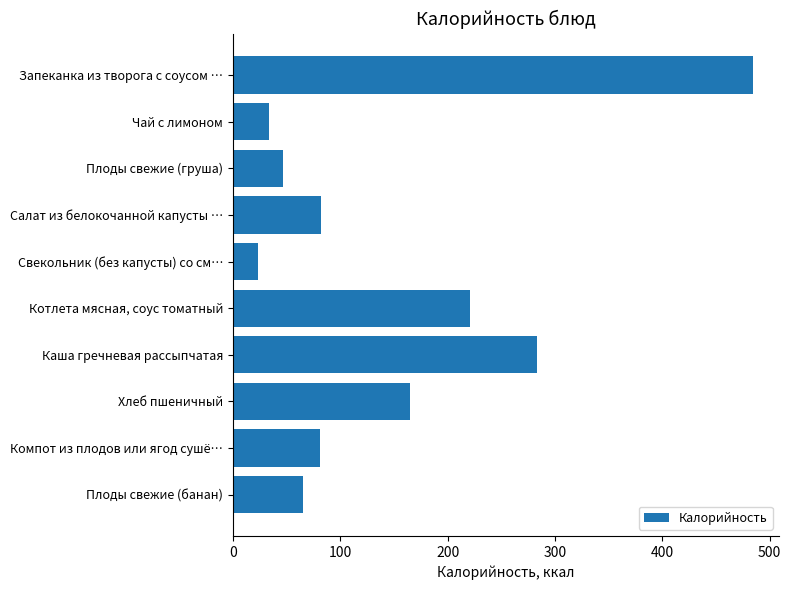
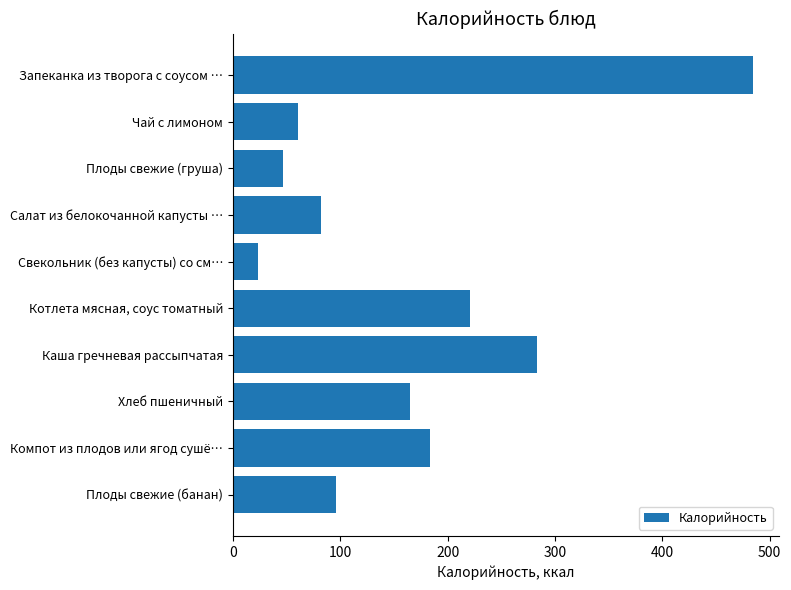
Чай с лимоном: 34 -> 61
Компот из плодов или ягод сушё…: 81 -> 183
Плоды свежие (банан): 66 -> 96
